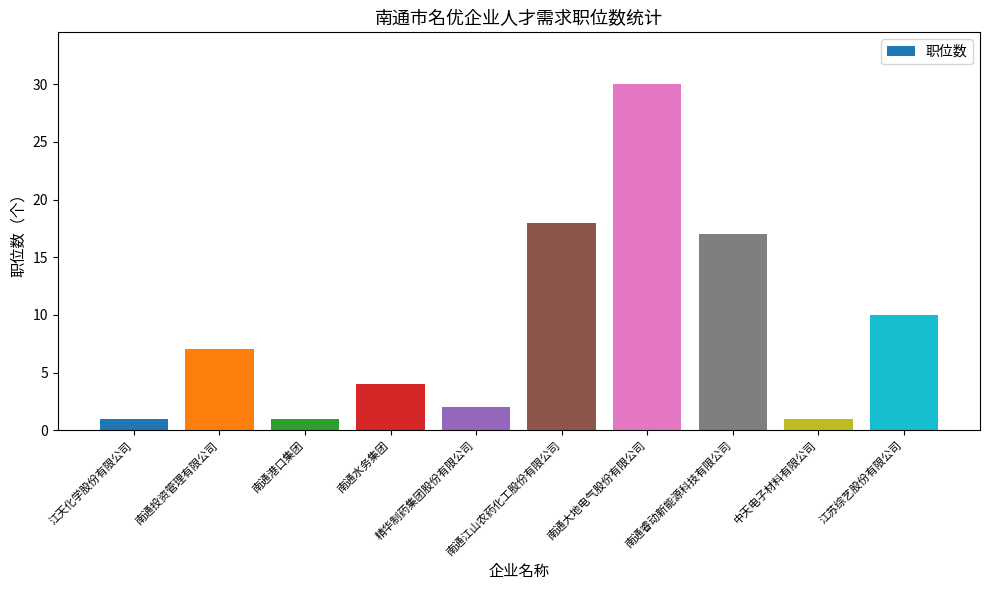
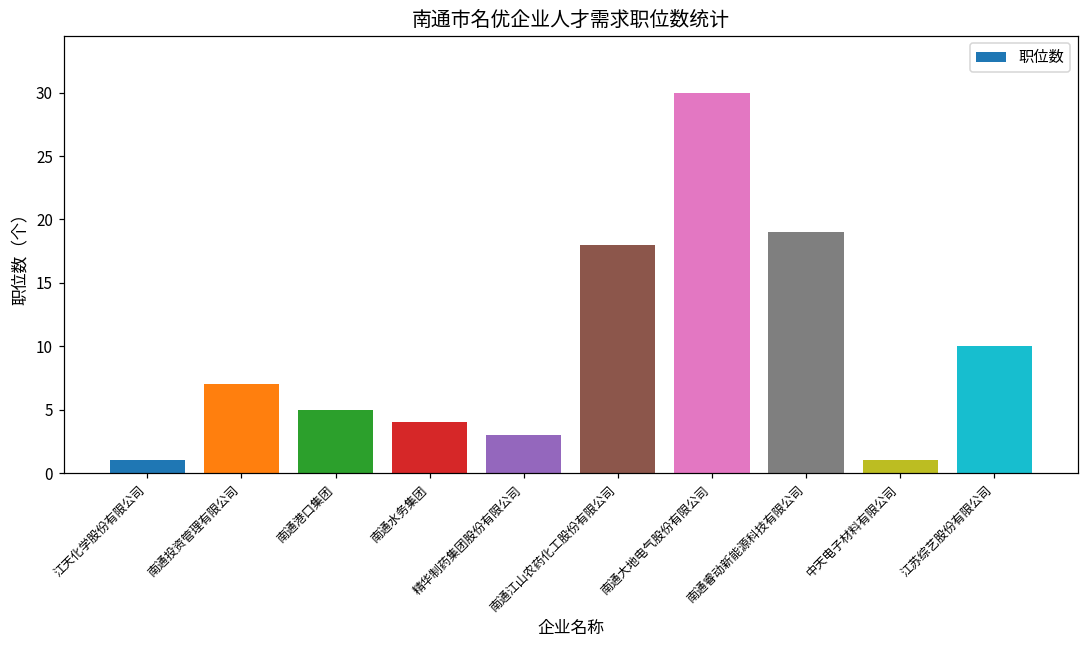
南通港口集团: 1 -> 5
精华制药集团股份有限公司: 2 -> 3
南通睿动新能源科技有限公司: 17 -> 19
